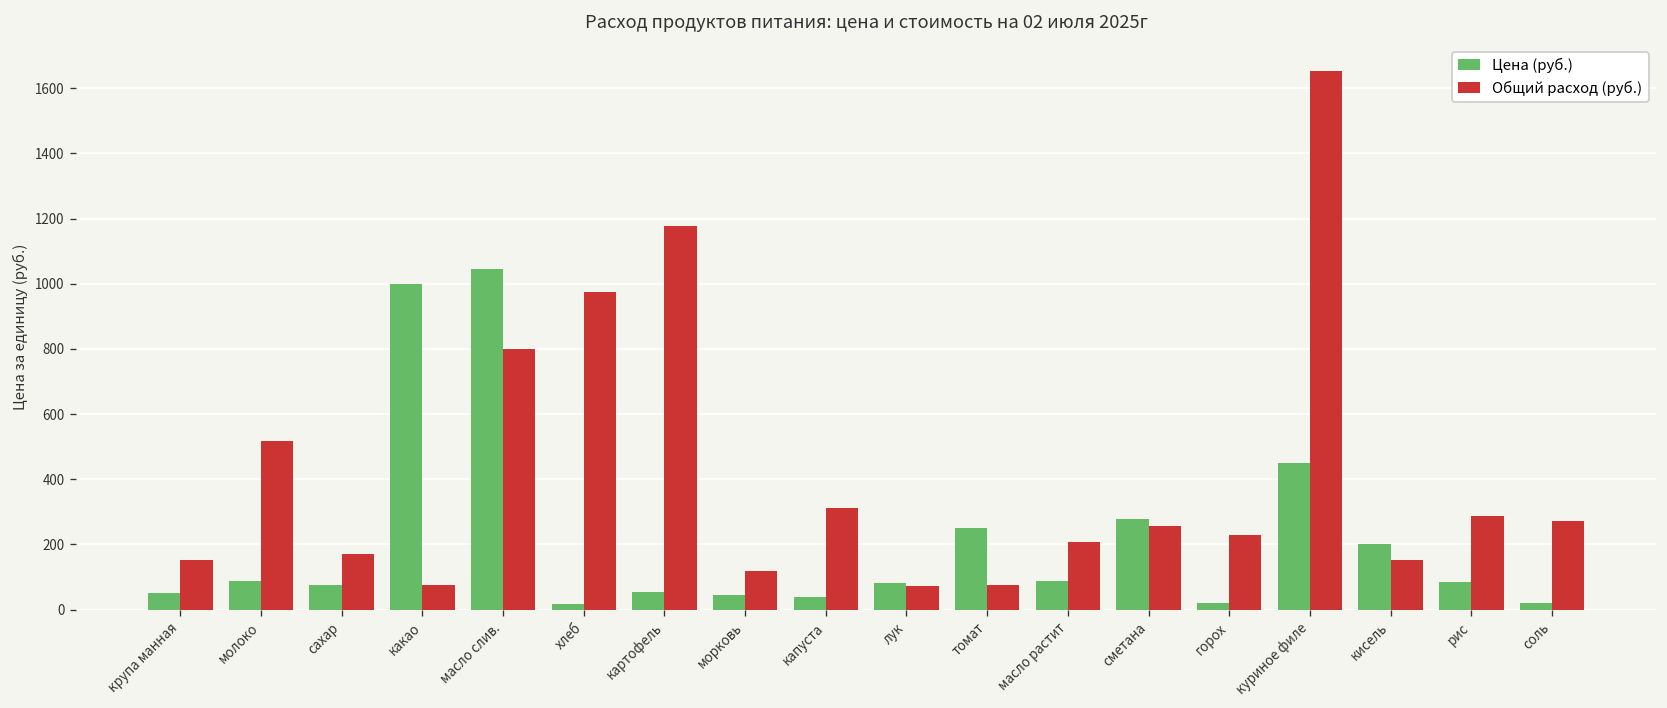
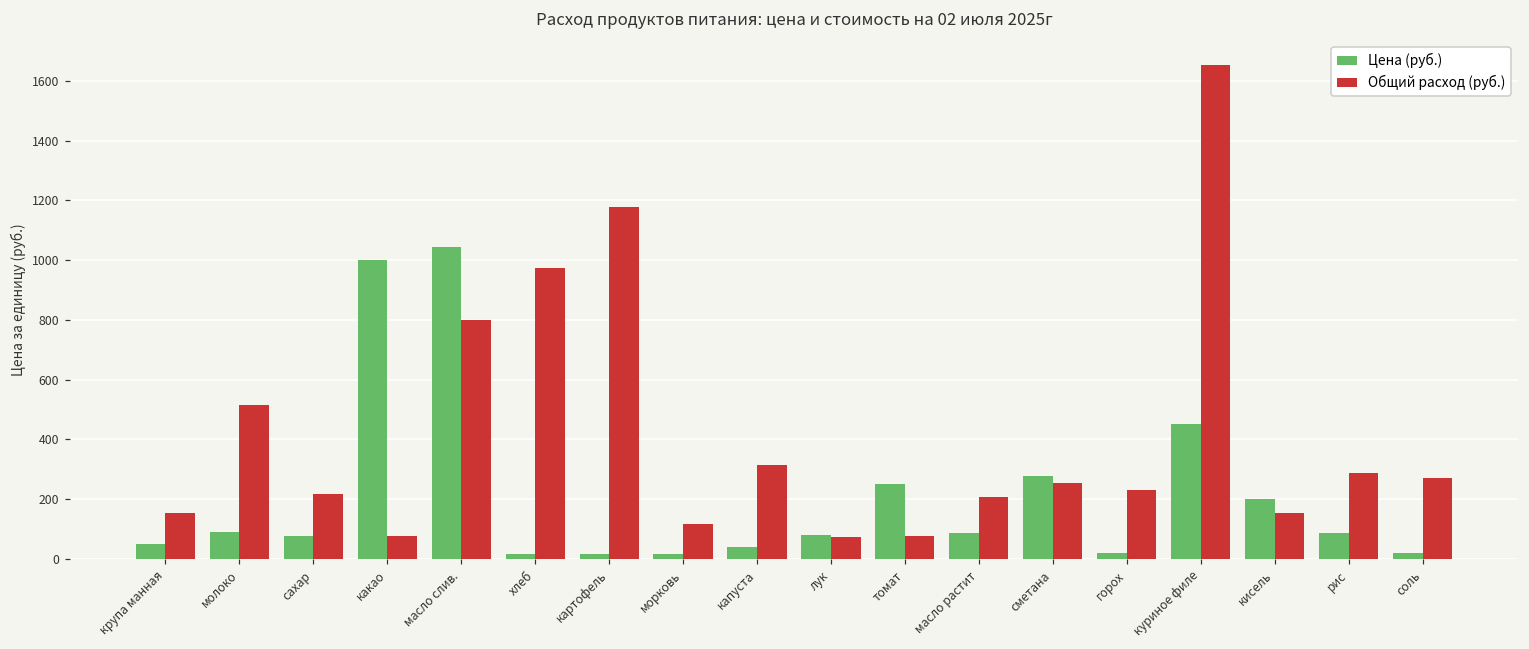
Общий расход (руб.), сахар: 170 -> 220
Цена (руб.), картофель: 60 -> 20
Цена (руб.), морковь: 50 -> 20
